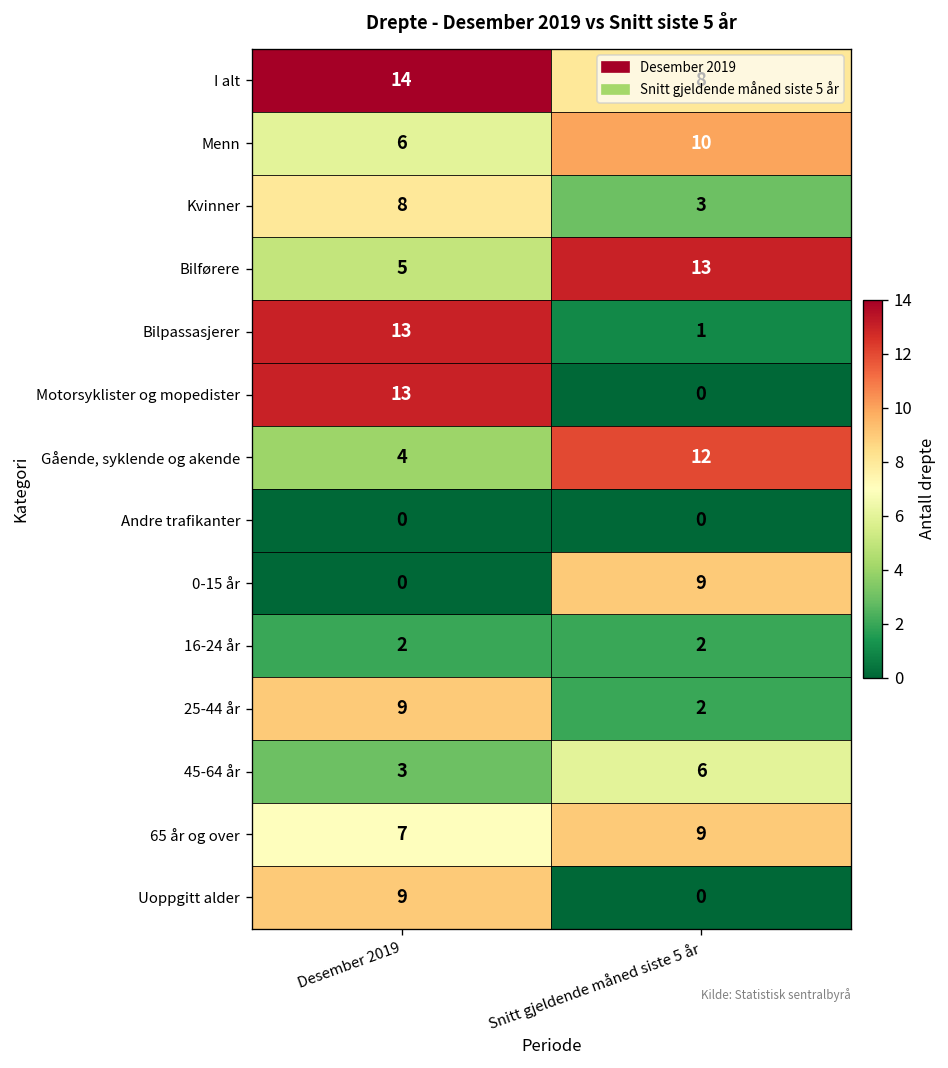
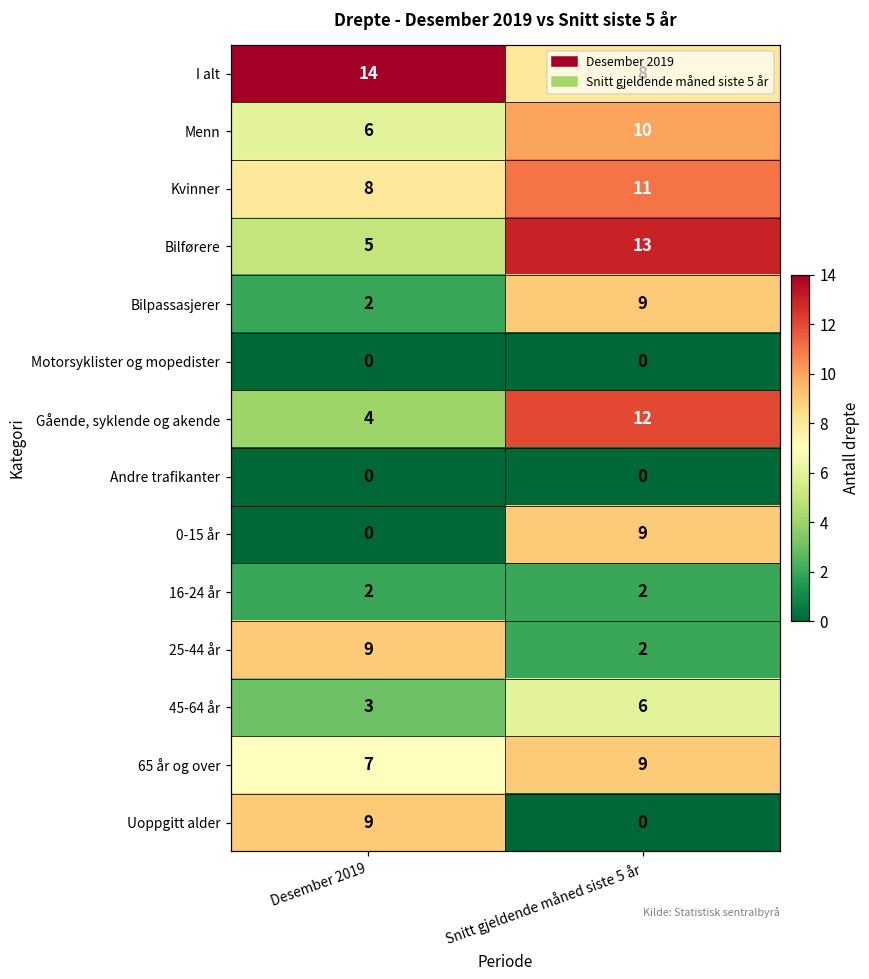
Kvinner, Snitt gjeldende måned siste 5 år: 3 -> 11
Bilpassasjerer, Desember 2019: 13 -> 2
Bilpassasjerer, Snitt gjeldende måned siste 5 år: 1 -> 9
Motorsyklister og mopedister, Desember 2019: 13 -> 0
